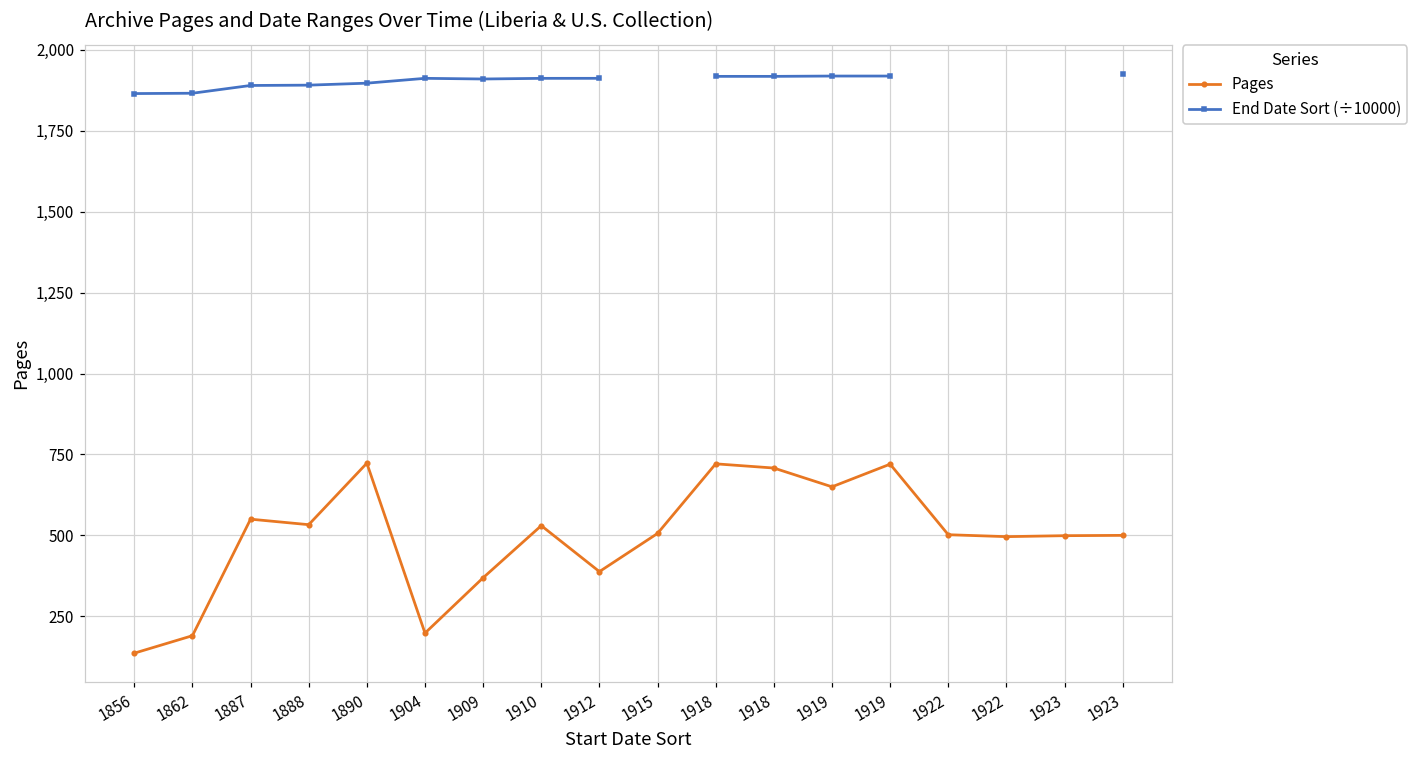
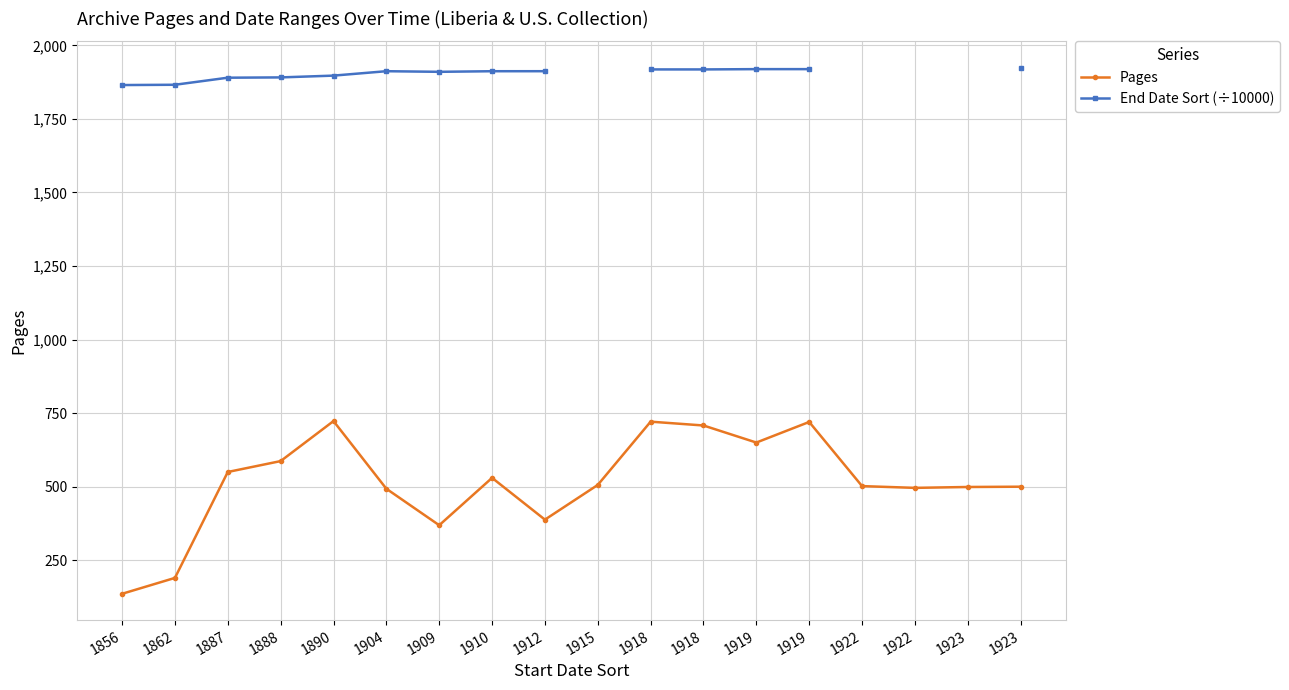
Pages, 1888: 530 -> 590
Pages, 1904: 200 -> 490
